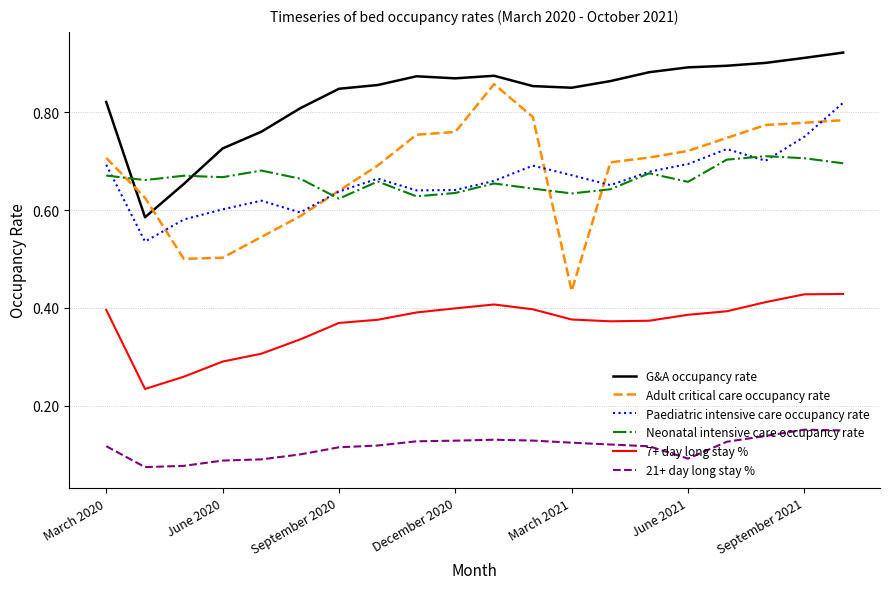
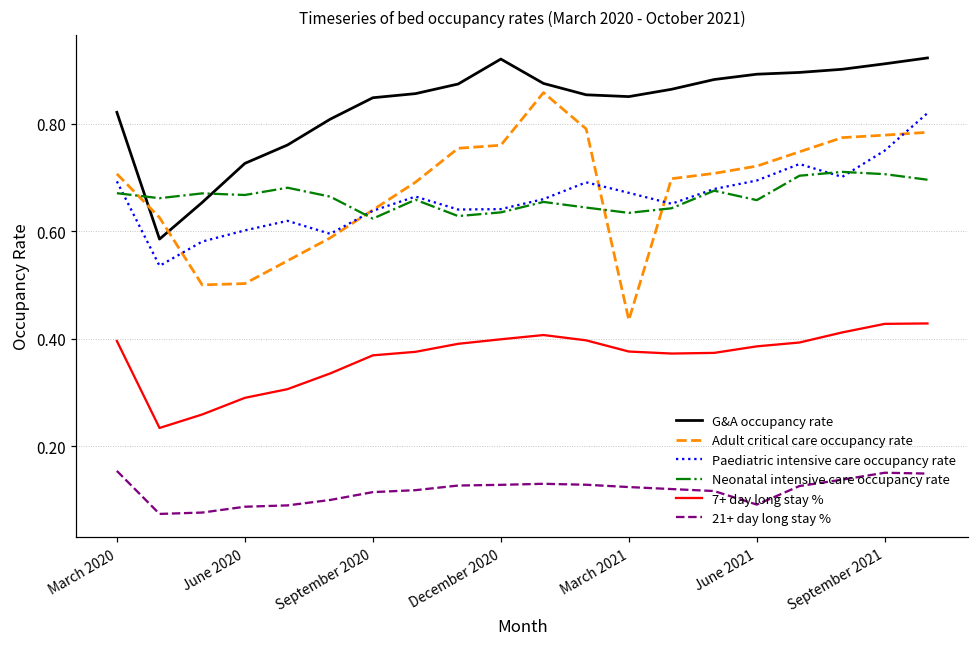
21+ day long stay %, March 2020: 0.12 -> 0.15
G&A occupancy rate, December 2020: 0.87 -> 0.92
